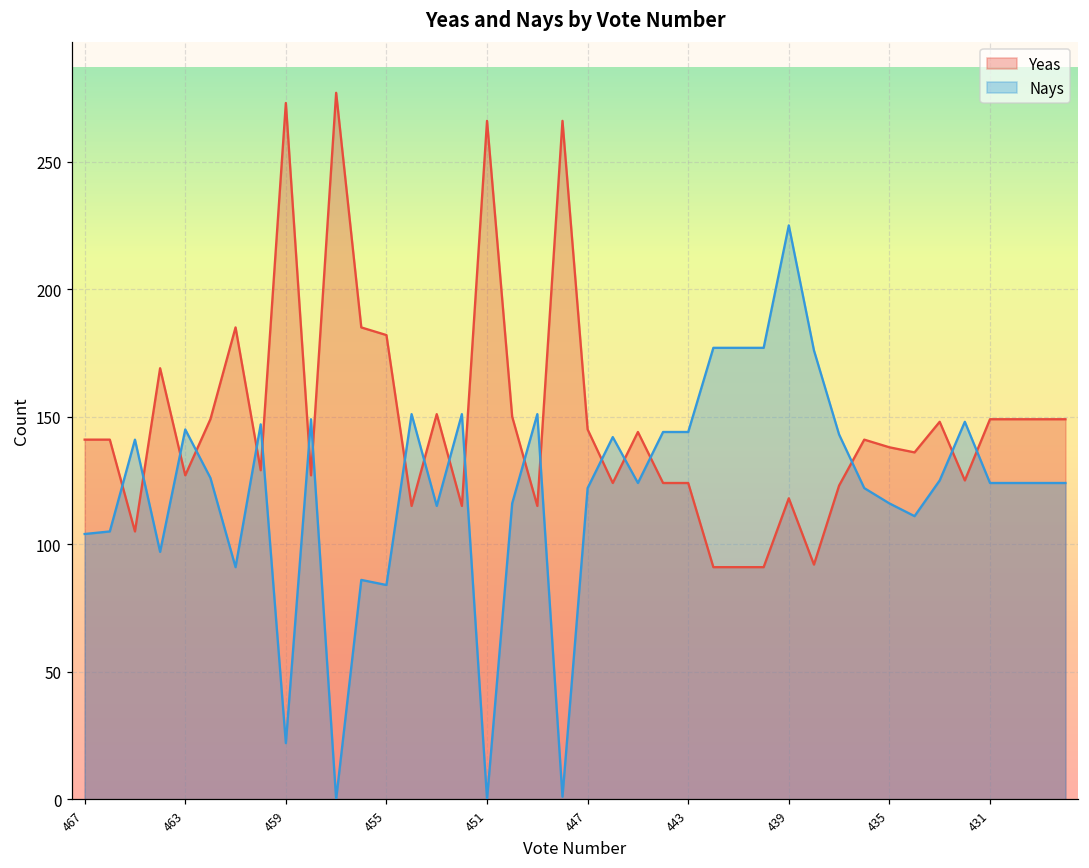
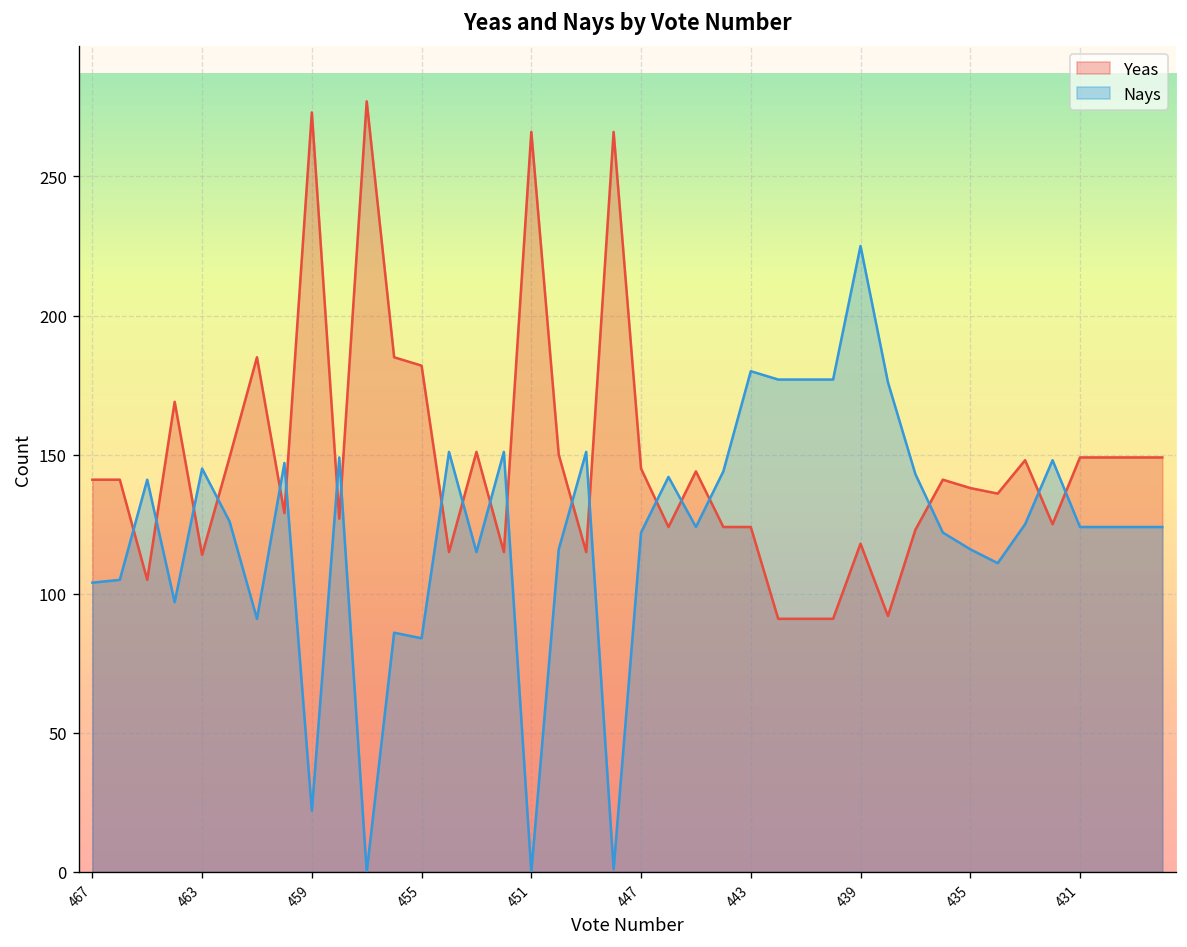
Yeas, 463: 127 -> 114
Nays, 443: 144 -> 180
